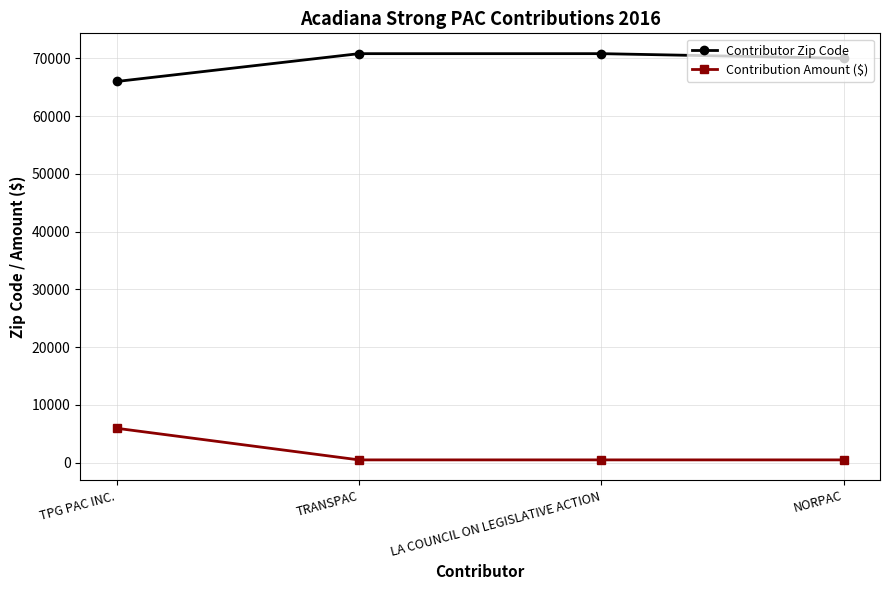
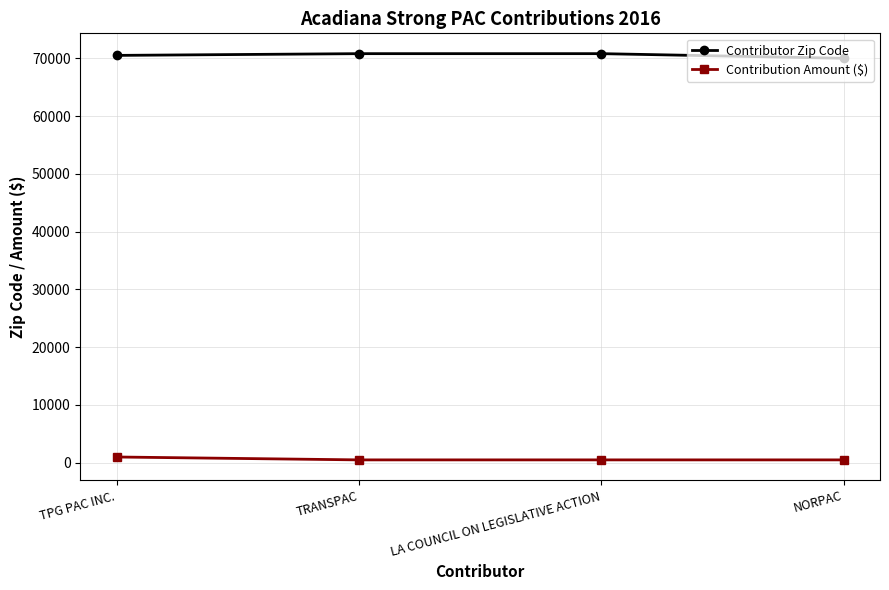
Contributor Zip Code, TPG PAC INC.: 66000 -> 71000
Contribution Amount ($), TPG PAC INC.: 6000 -> 1000
